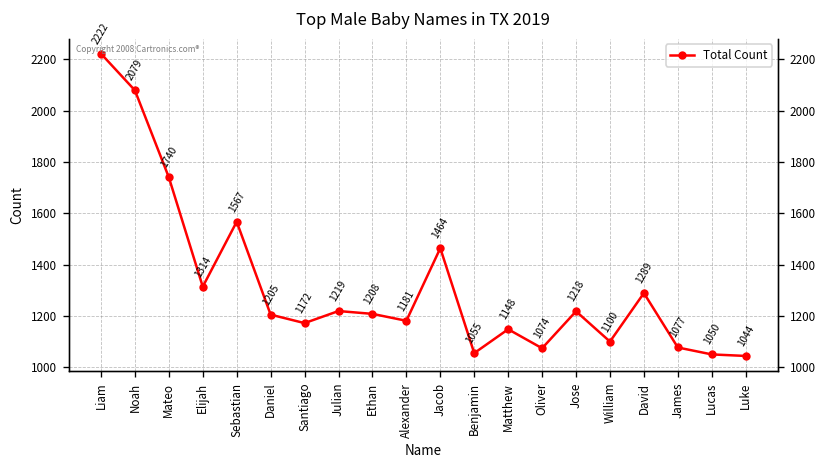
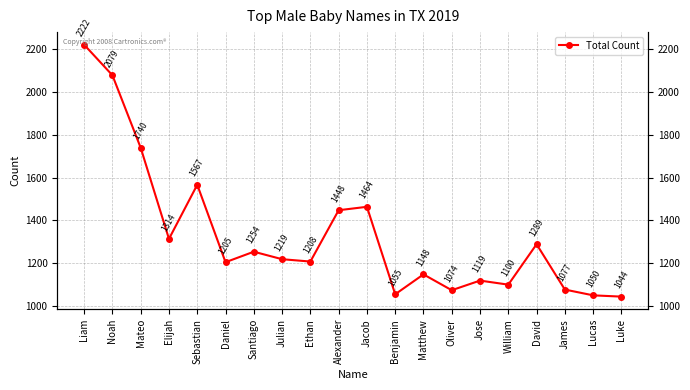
Santiago: 1172 -> 1254
Alexander: 1181 -> 1448
Jose: 1218 -> 1119
